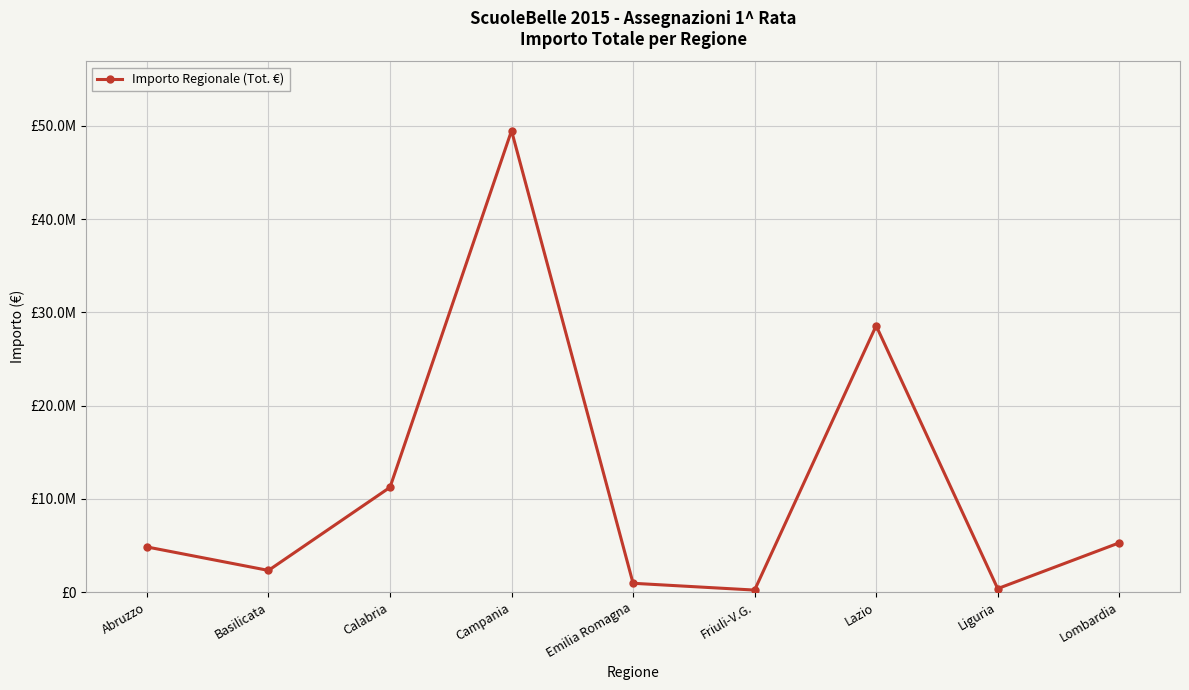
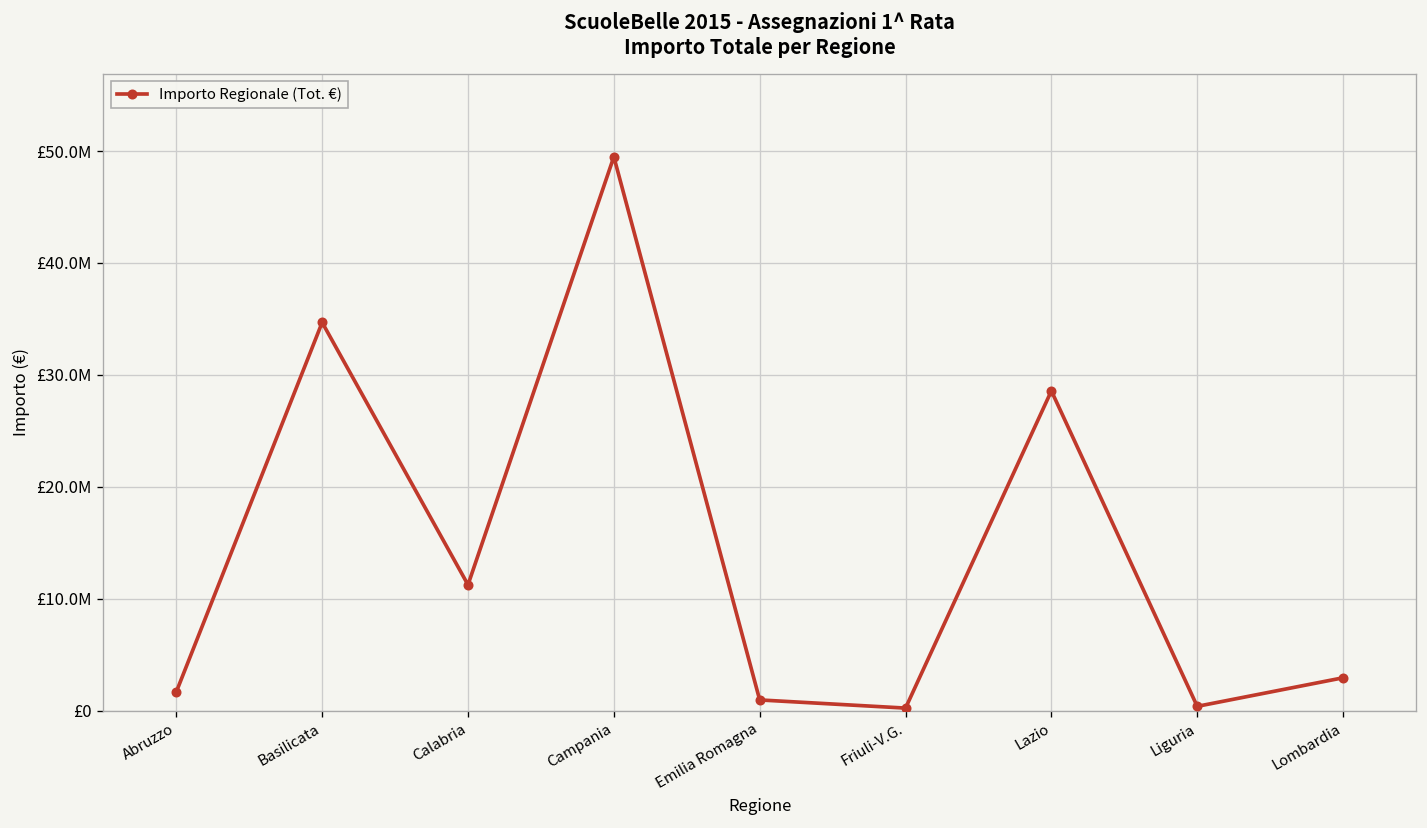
Abruzzo: £5000000 -> £2000000
Basilicata: £2000000 -> £35000000
Lombardia: £5000000 -> £3000000
